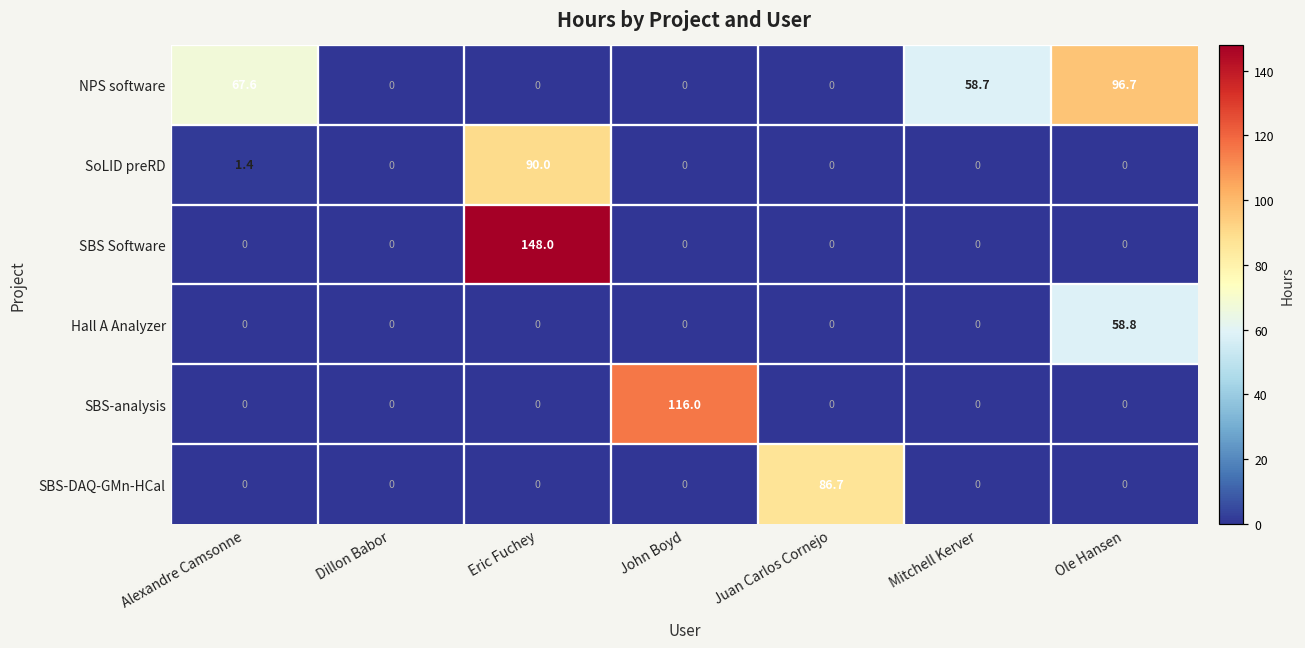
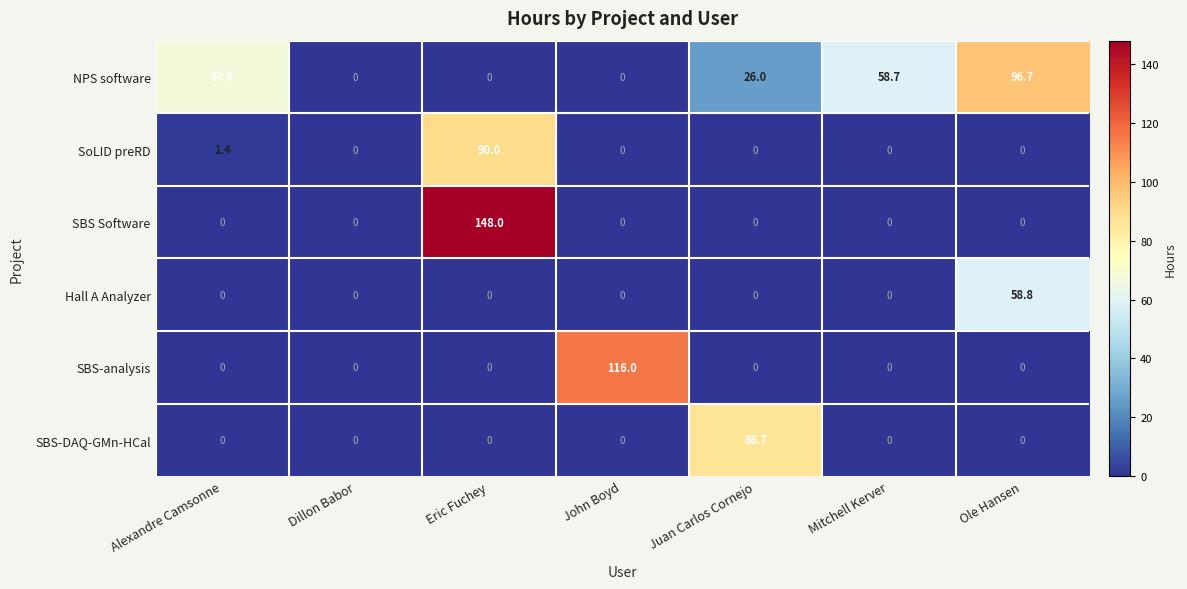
NPS software, Juan Carlos Cornejo: 0 -> 26.0
